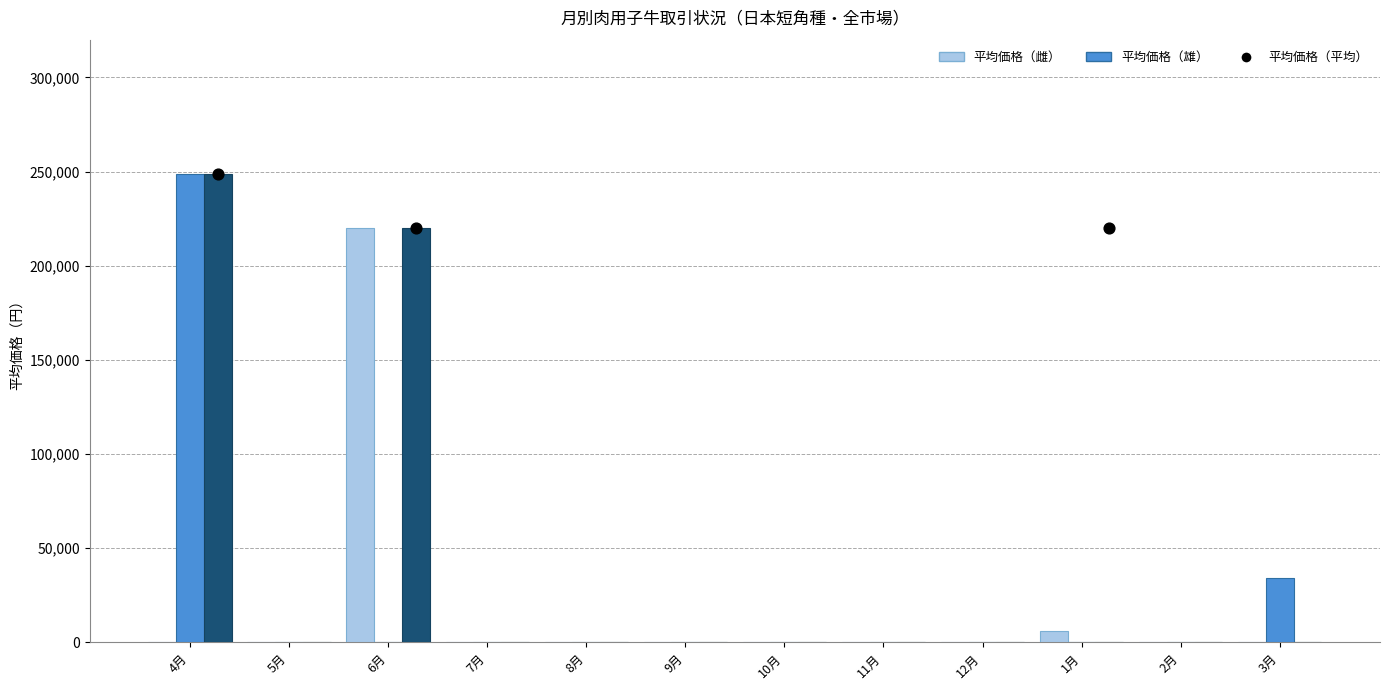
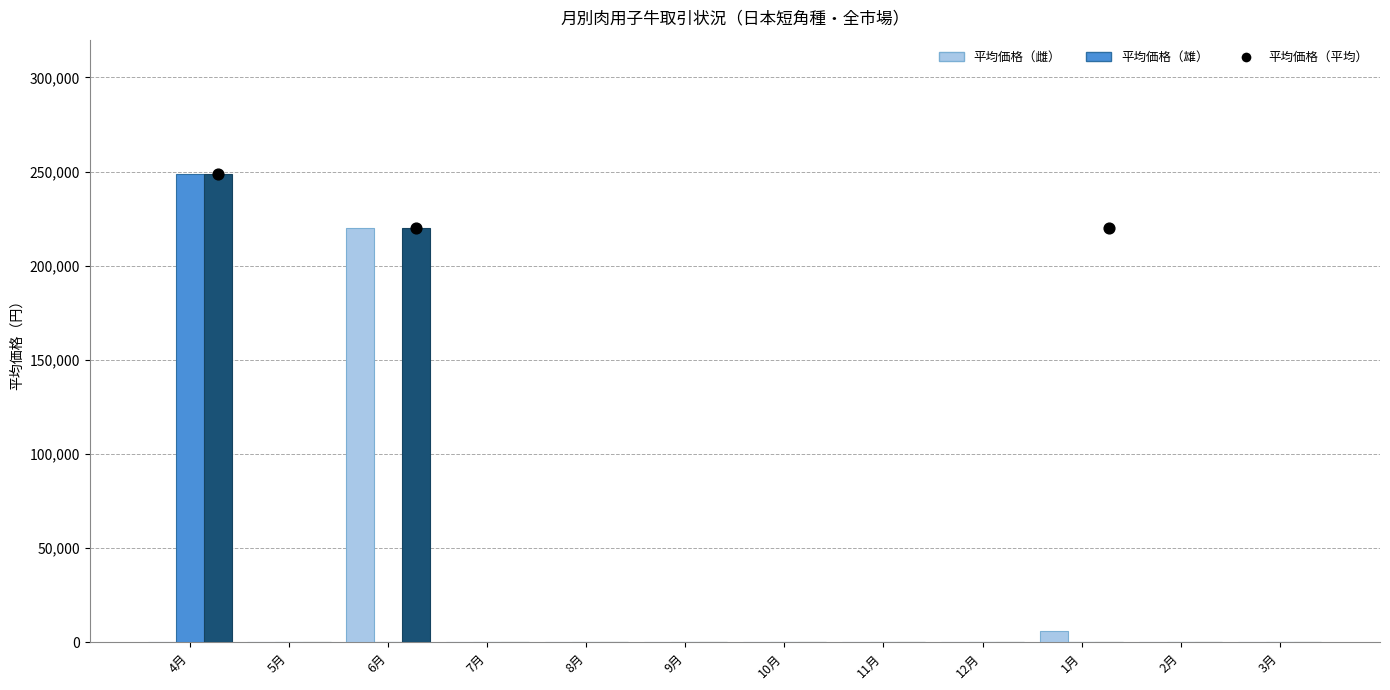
平均価格（雄）, 3月: 34,000 -> 0
